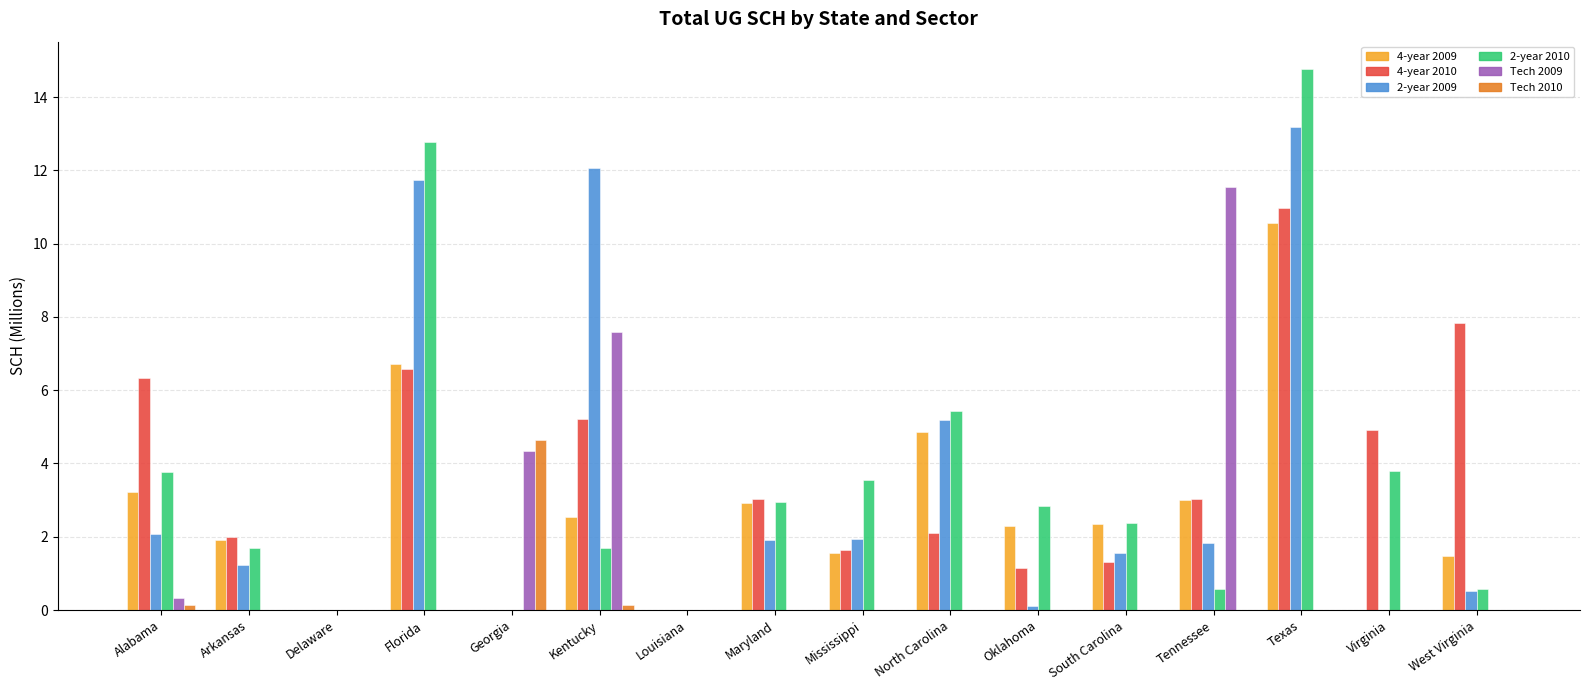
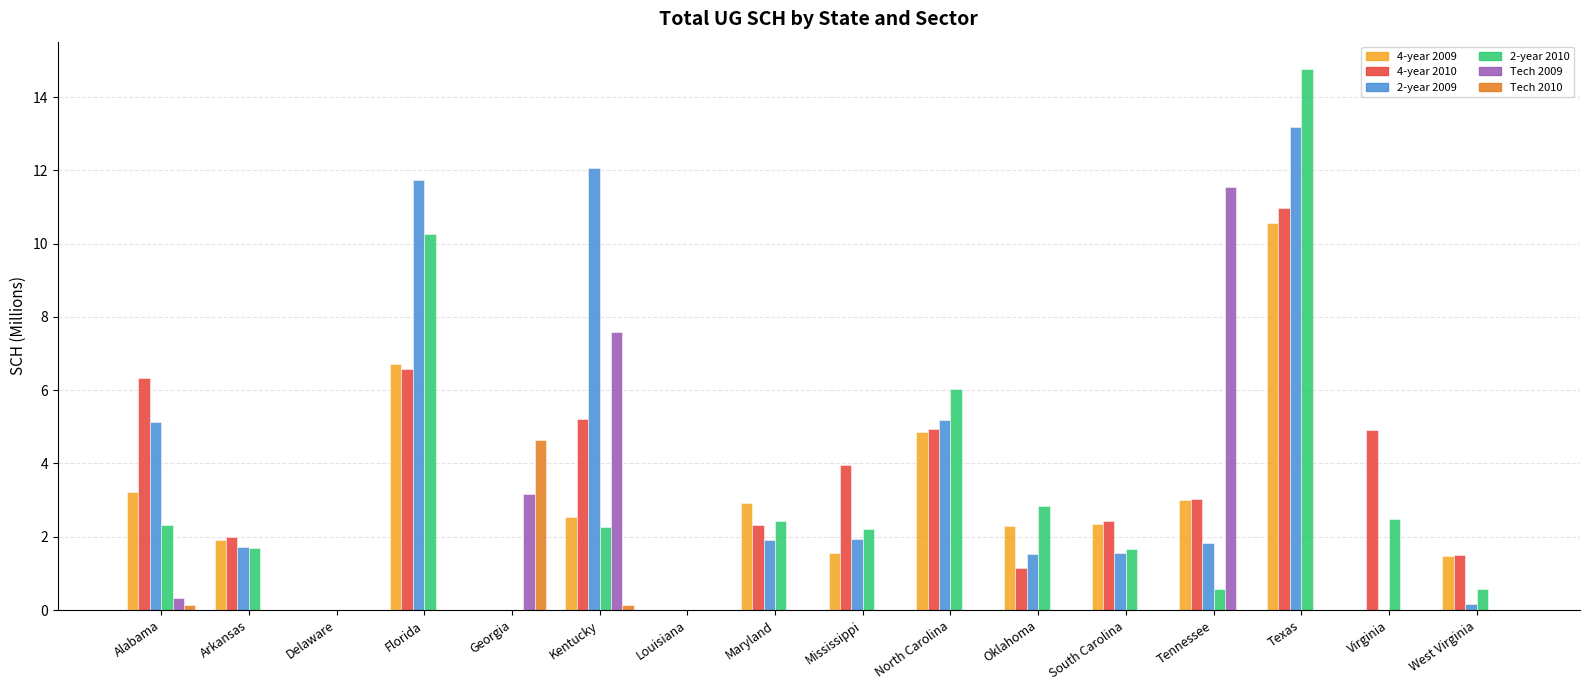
2-year 2009, Alabama: 2.1 -> 5.1
2-year 2010, Alabama: 3.8 -> 2.3
2-year 2009, Arkansas: 1.2 -> 1.7
2-year 2010, Florida: 12.8 -> 10.3
Tech 2009, Georgia: 4.3 -> 3.2
2-year 2010, Kentucky: 1.7 -> 2.3
4-year 2010, Maryland: 3.0 -> 2.3
2-year 2010, Maryland: 3.0 -> 2.4
4-year 2010, Mississippi: 1.6 -> 4.0
2-year 2010, Mississippi: 3.5 -> 2.2
4-year 2010, North Carolina: 2.1 -> 5.0
2-year 2010, North Carolina: 5.4 -> 6.0
2-year 2009, Oklahoma: 0.1 -> 1.5
4-year 2010, South Carolina: 1.3 -> 2.4
2-year 2010, South Carolina: 2.4 -> 1.7
2-year 2010, Virginia: 3.8 -> 2.5
4-year 2010, West Virginia: 7.8 -> 1.5
2-year 2009, West Virginia: 0.5 -> 0.2
